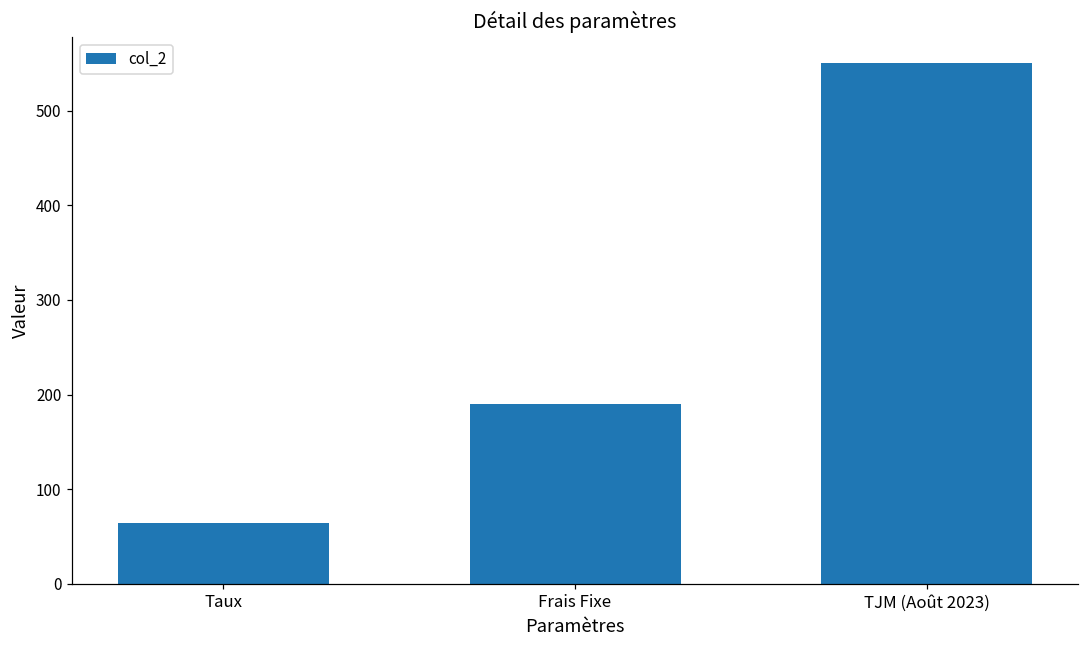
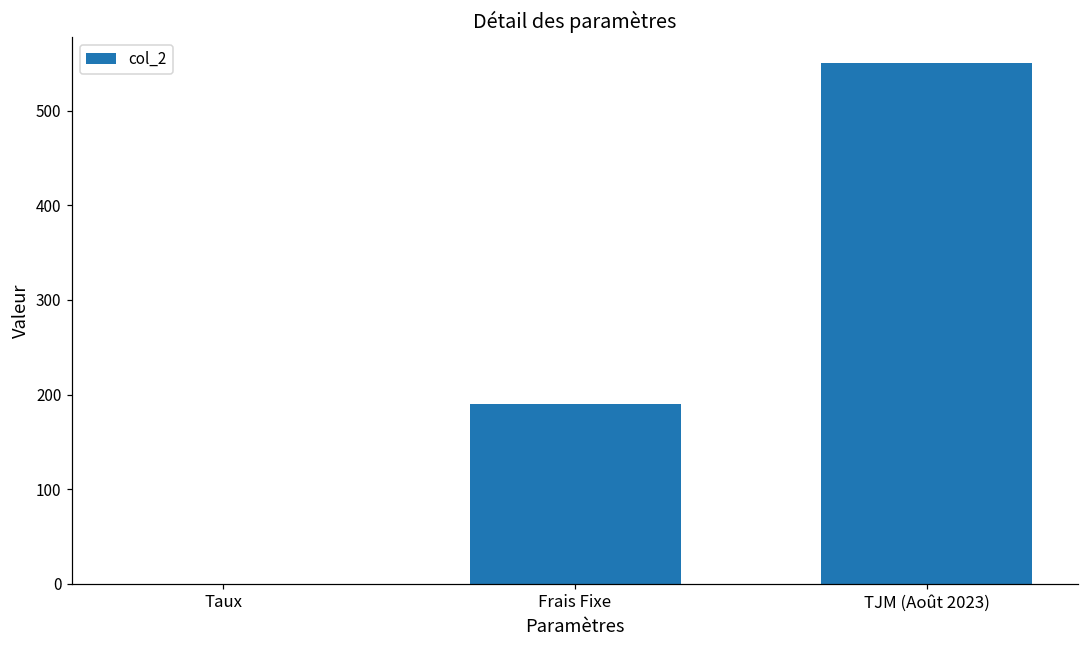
Taux: 60 -> 0
